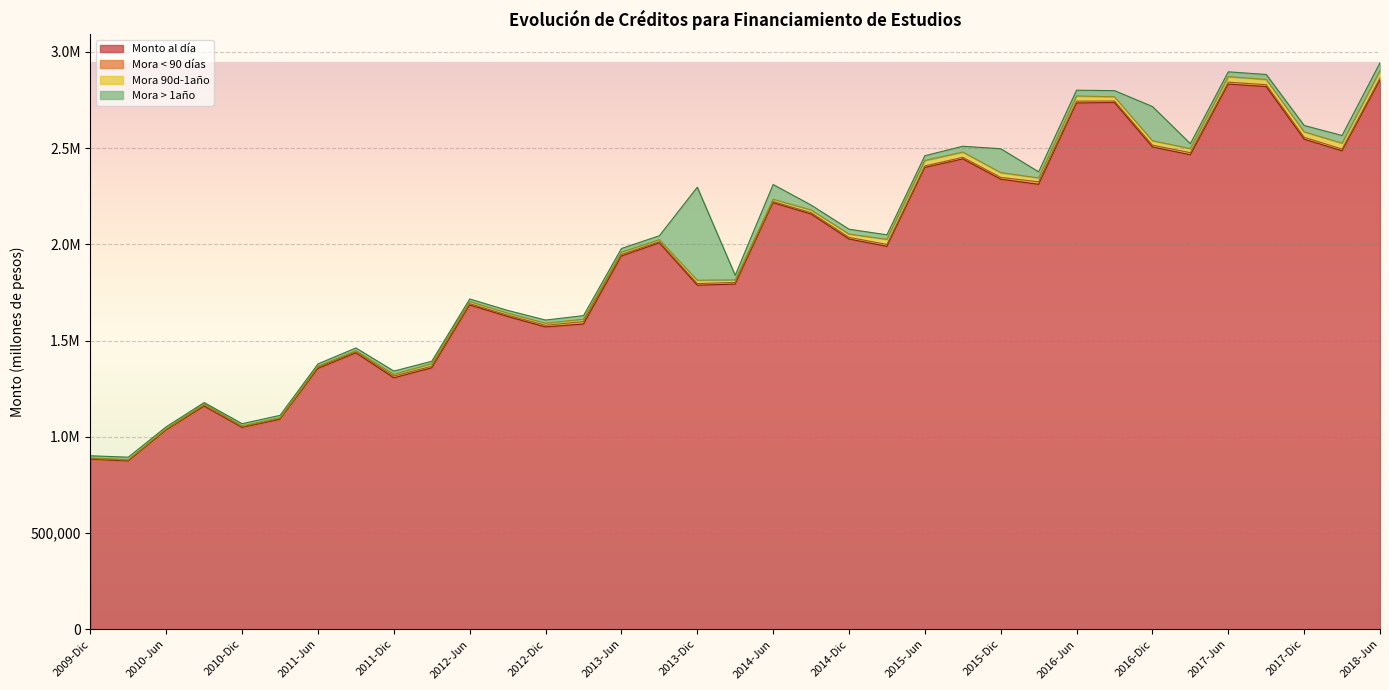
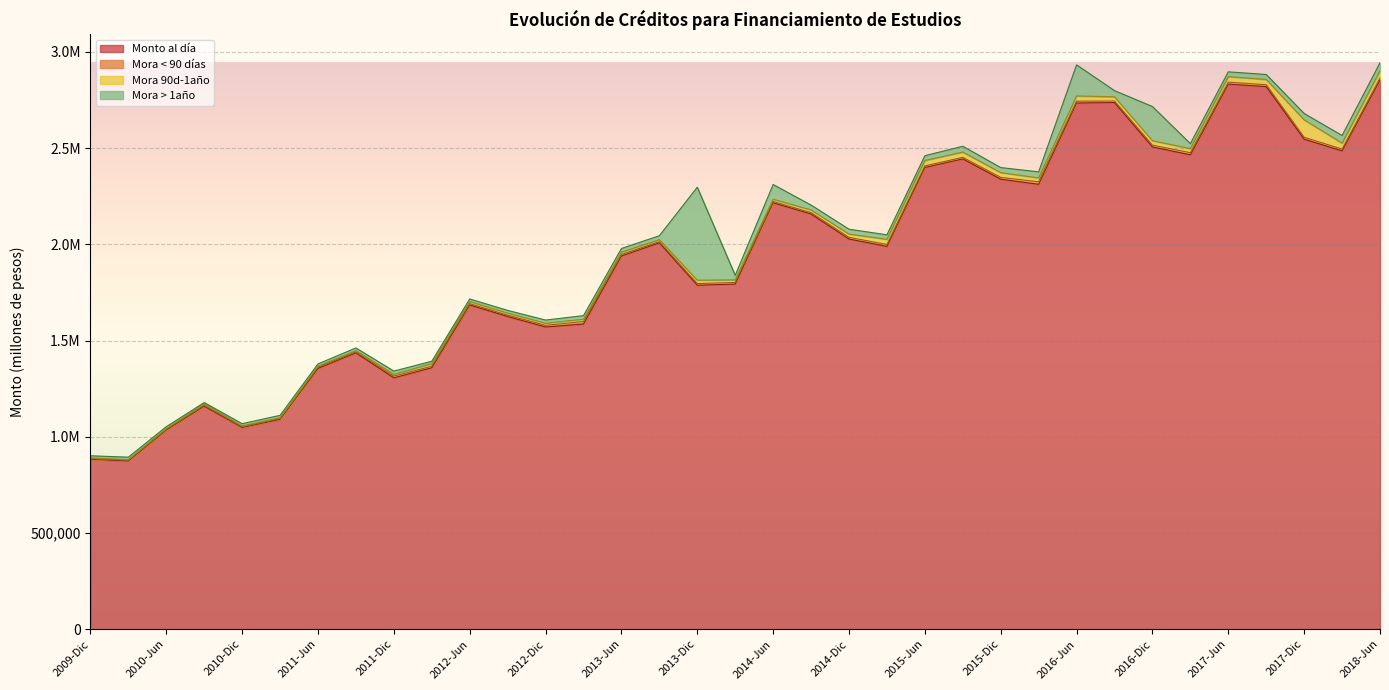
Mora > 1año, 2015-Dic: 120,000 -> 30,000
Mora > 1año, 2016-Jun: 30,000 -> 160,000
Mora 90d-1año, 2017-Dic: 30,000 -> 90,000
